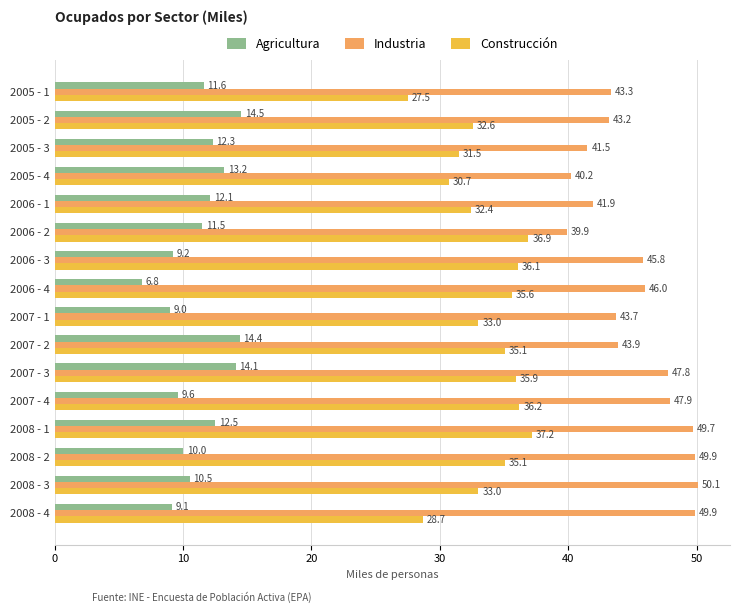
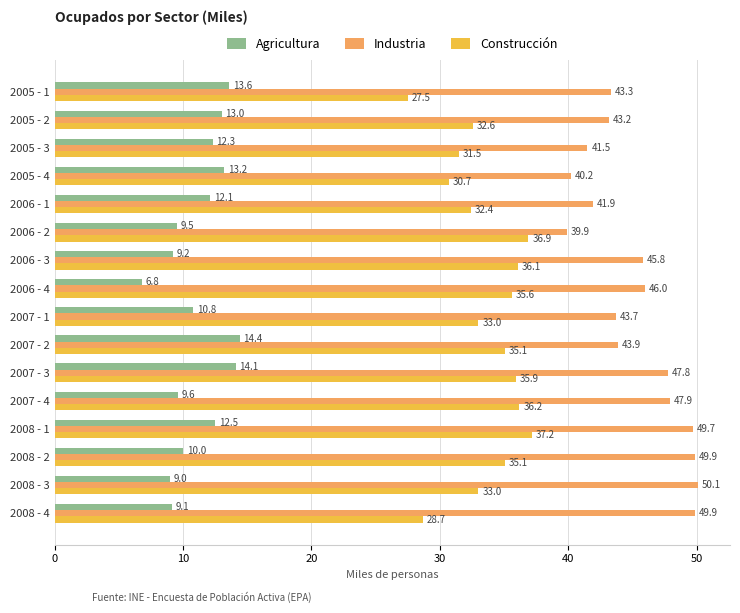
Agricultura, 2005 - 1: 11.6 -> 13.6
Agricultura, 2005 - 2: 14.5 -> 13.0
Agricultura, 2006 - 2: 11.5 -> 9.5
Agricultura, 2007 - 1: 9.0 -> 10.8
Agricultura, 2008 - 3: 10.5 -> 9.0
